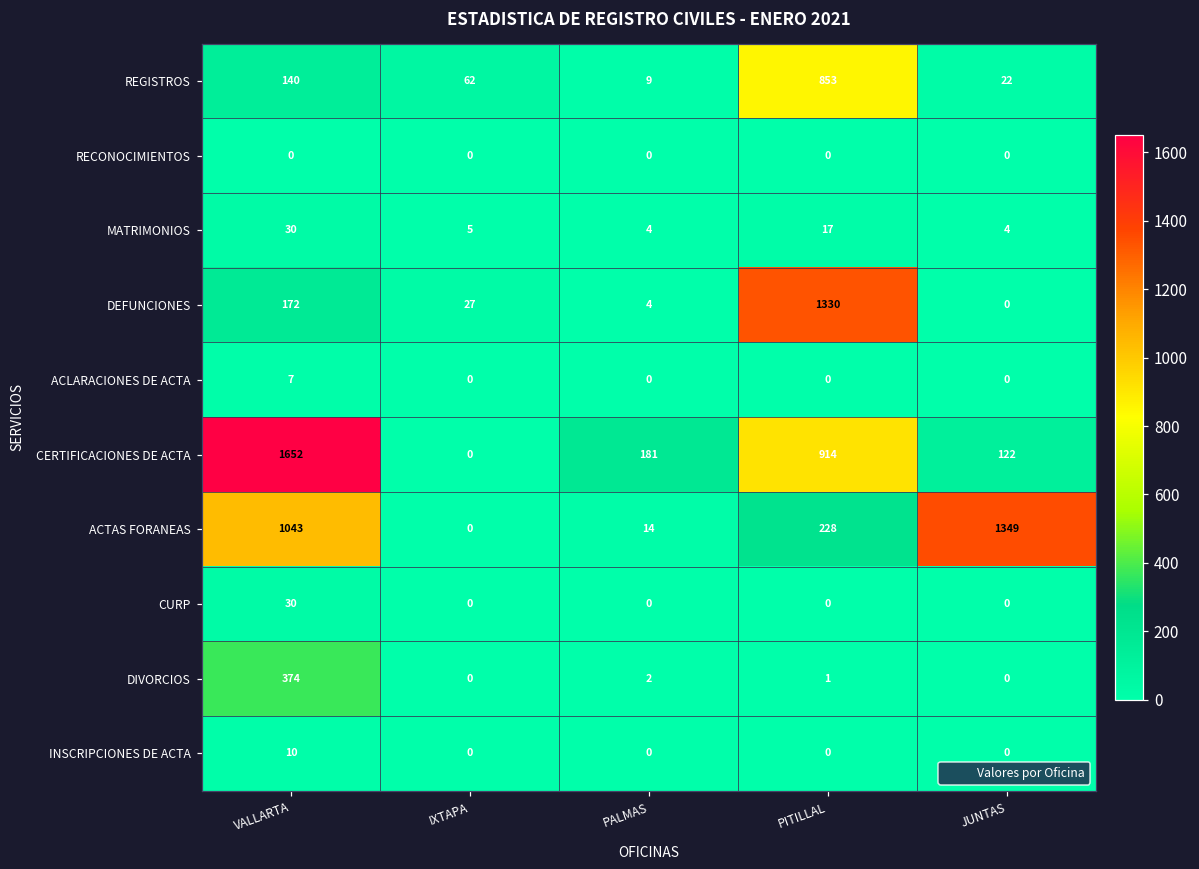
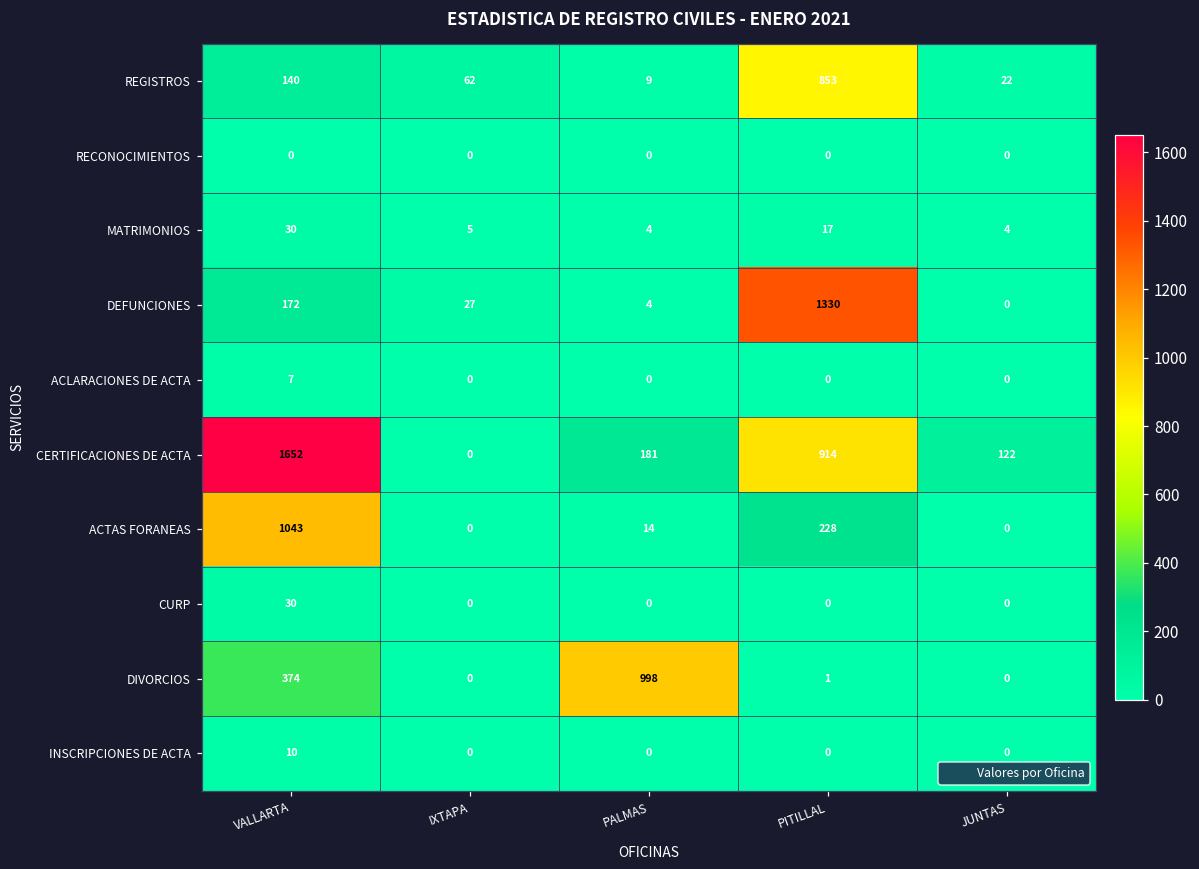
ACTAS FORANEAS, JUNTAS: 1349 -> 0
DIVORCIOS, PALMAS: 2 -> 998
